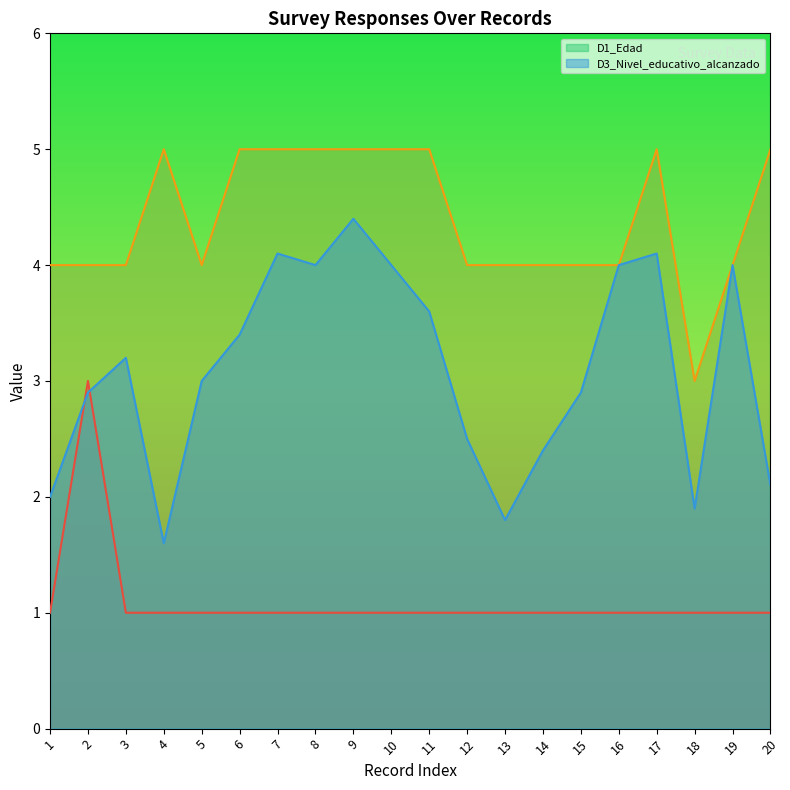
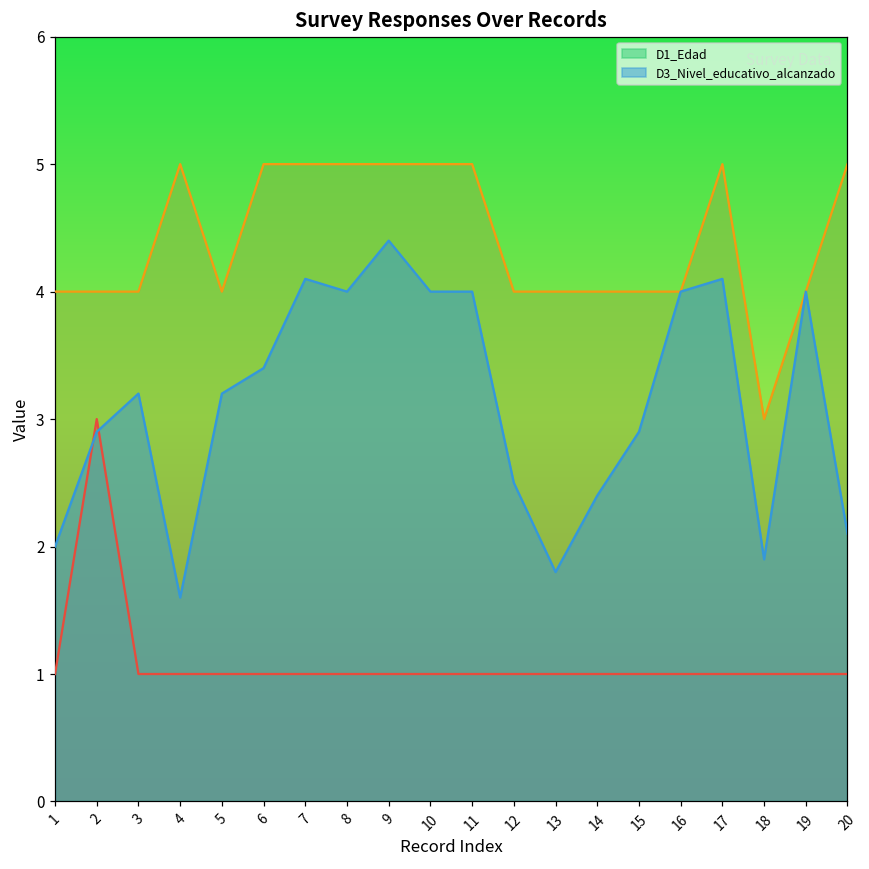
D3_Nivel_educativo_alcanzado, 5: 3.0 -> 3.2
D3_Nivel_educativo_alcanzado, 11: 3.6 -> 4.0
